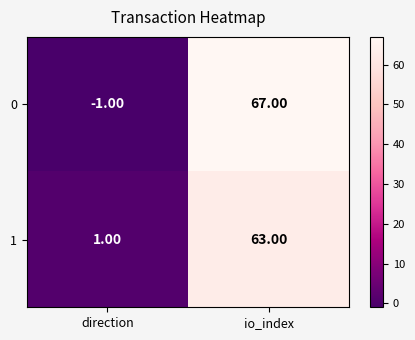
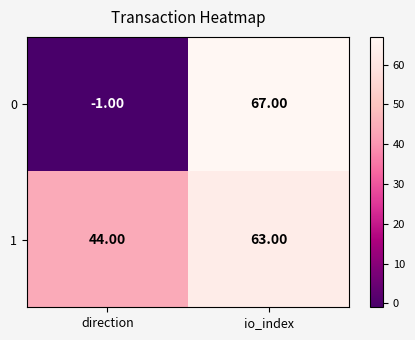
1, direction: 1.00 -> 44.00
